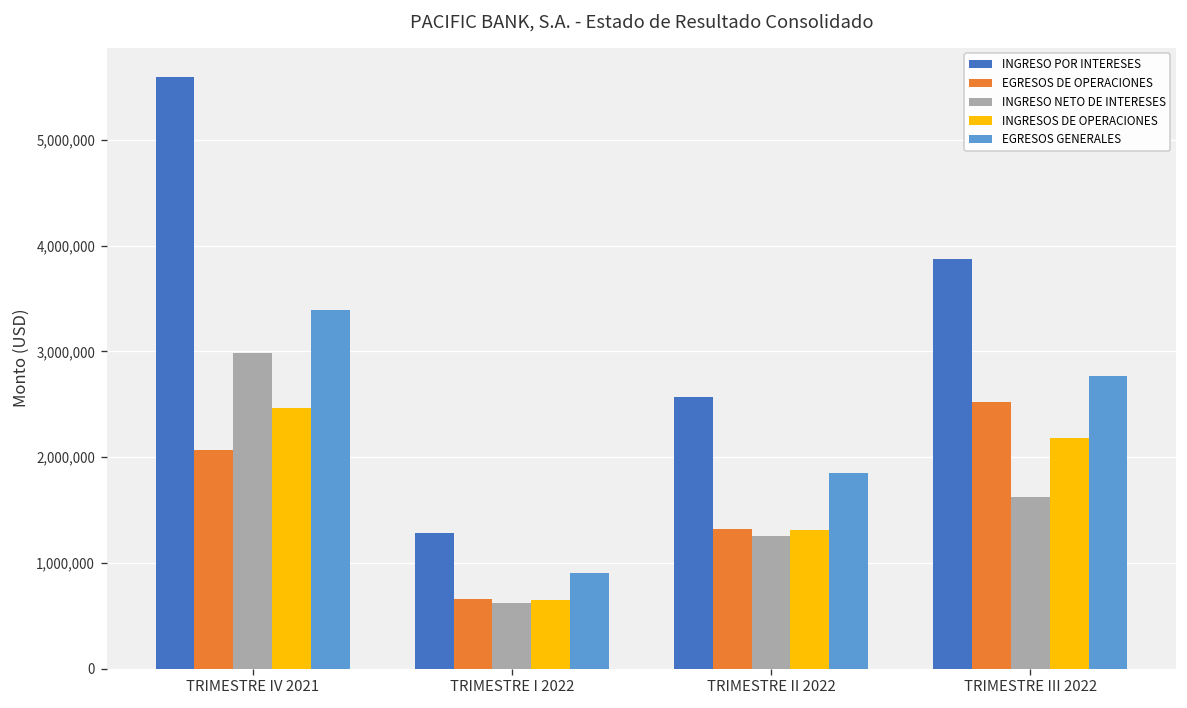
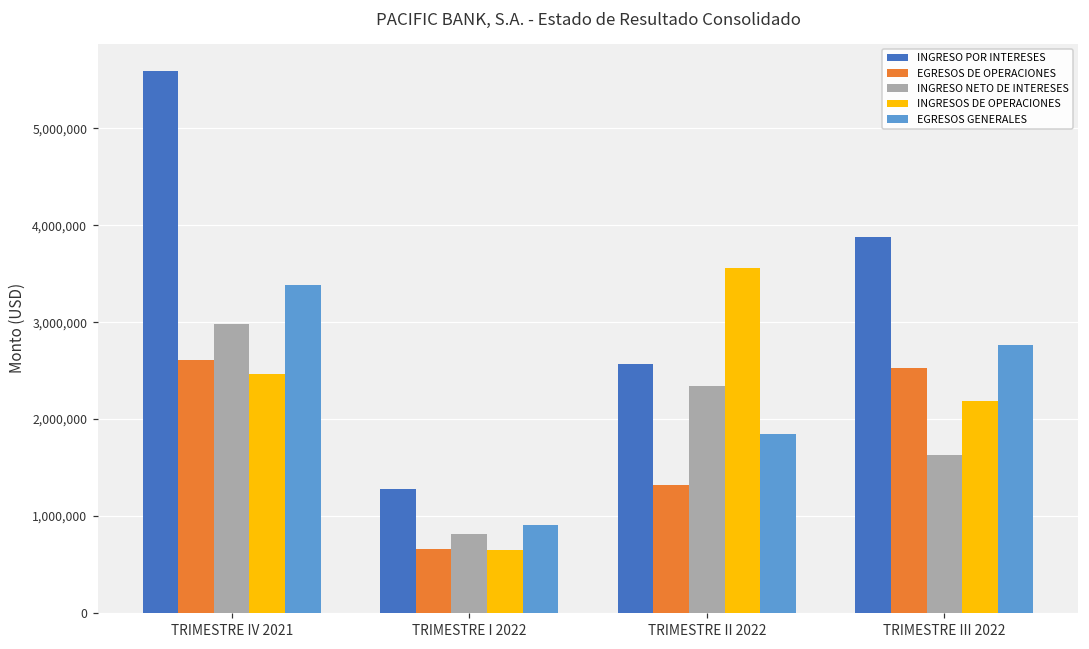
EGRESOS DE OPERACIONES, TRIMESTRE IV 2021: 2,100,000 -> 2,600,000
INGRESO NETO DE INTERESES, TRIMESTRE I 2022: 600,000 -> 800,000
INGRESO NETO DE INTERESES, TRIMESTRE II 2022: 1,300,000 -> 2,300,000
INGRESOS DE OPERACIONES, TRIMESTRE II 2022: 1,300,000 -> 3,600,000
